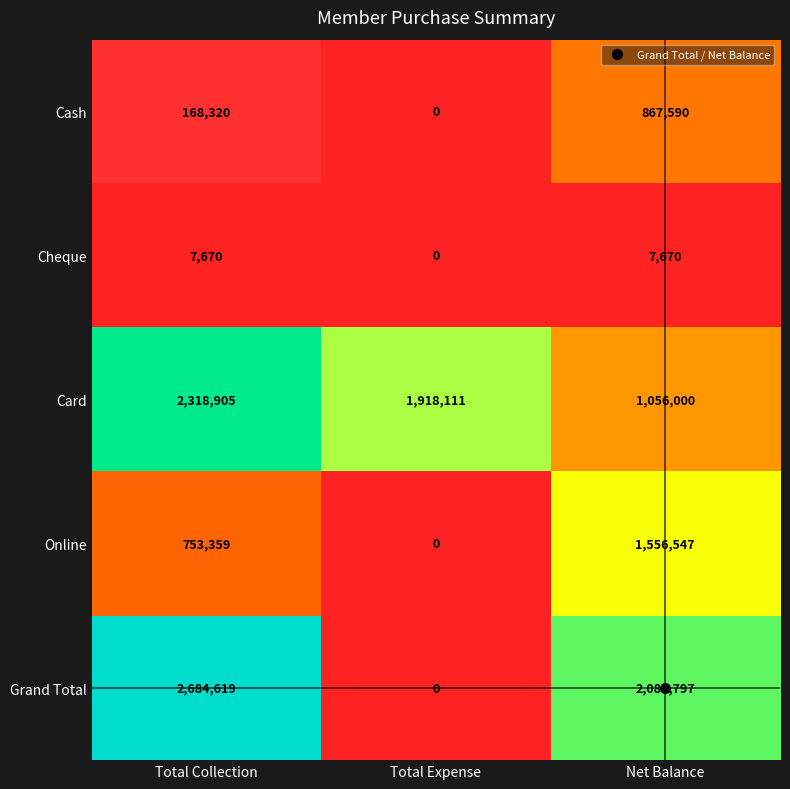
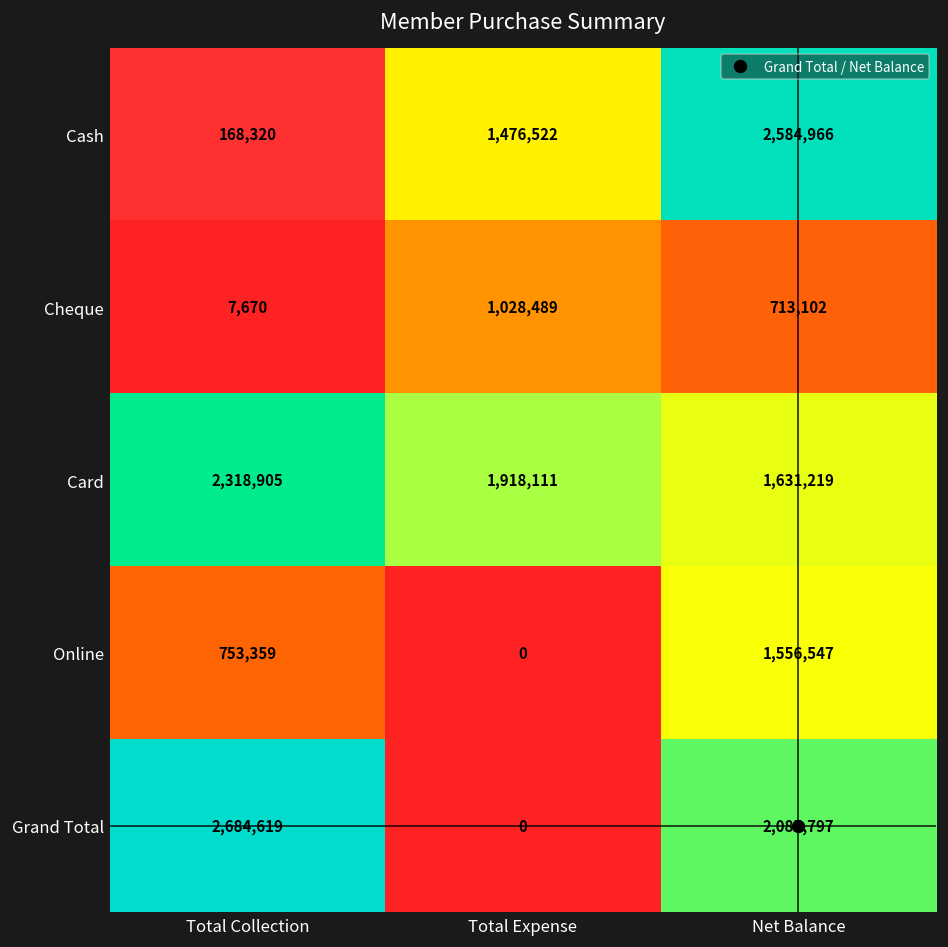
Cash, Total Expense: 0 -> 1,476,522
Cash, Net Balance: 867,590 -> 2,584,966
Cheque, Total Expense: 0 -> 1,028,489
Cheque, Net Balance: 7,670 -> 713,102
Card, Net Balance: 1,056,000 -> 1,631,219
